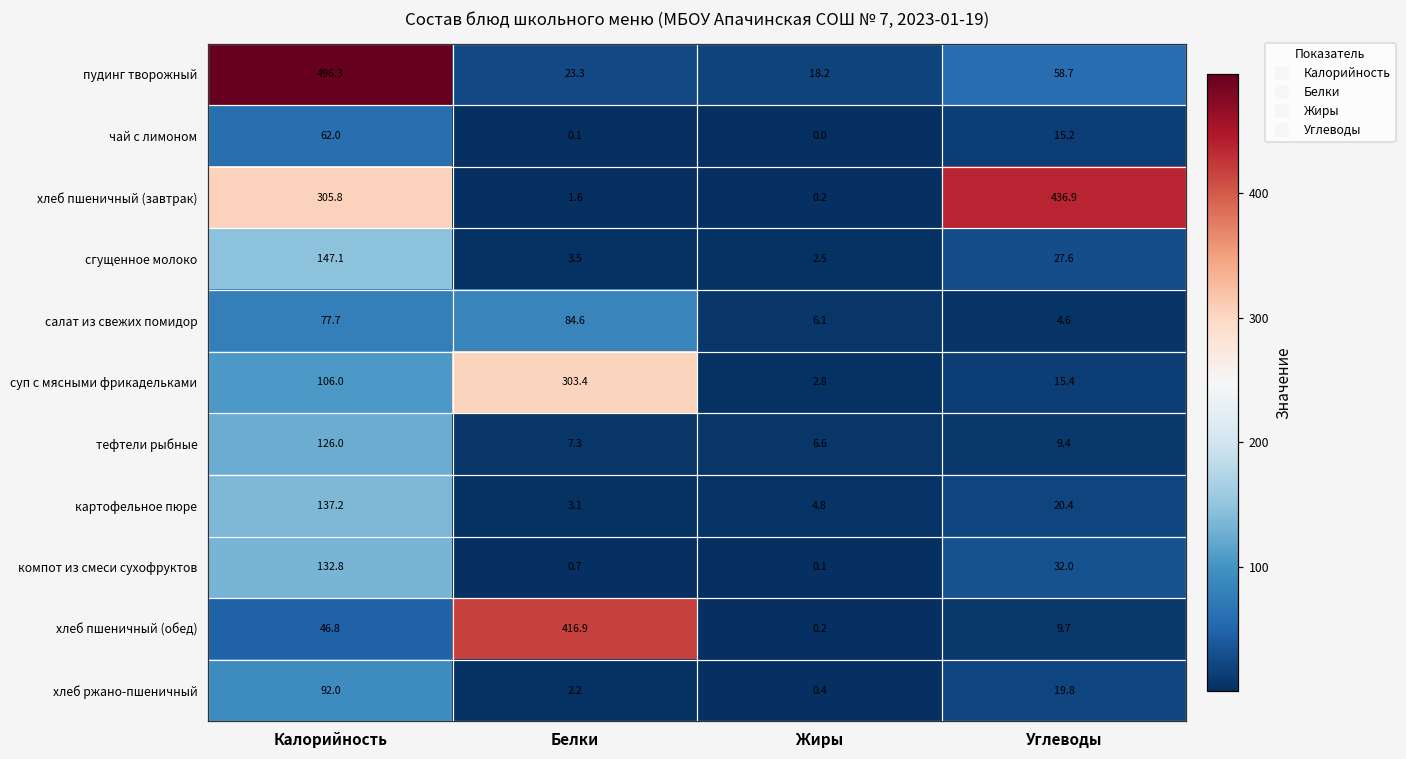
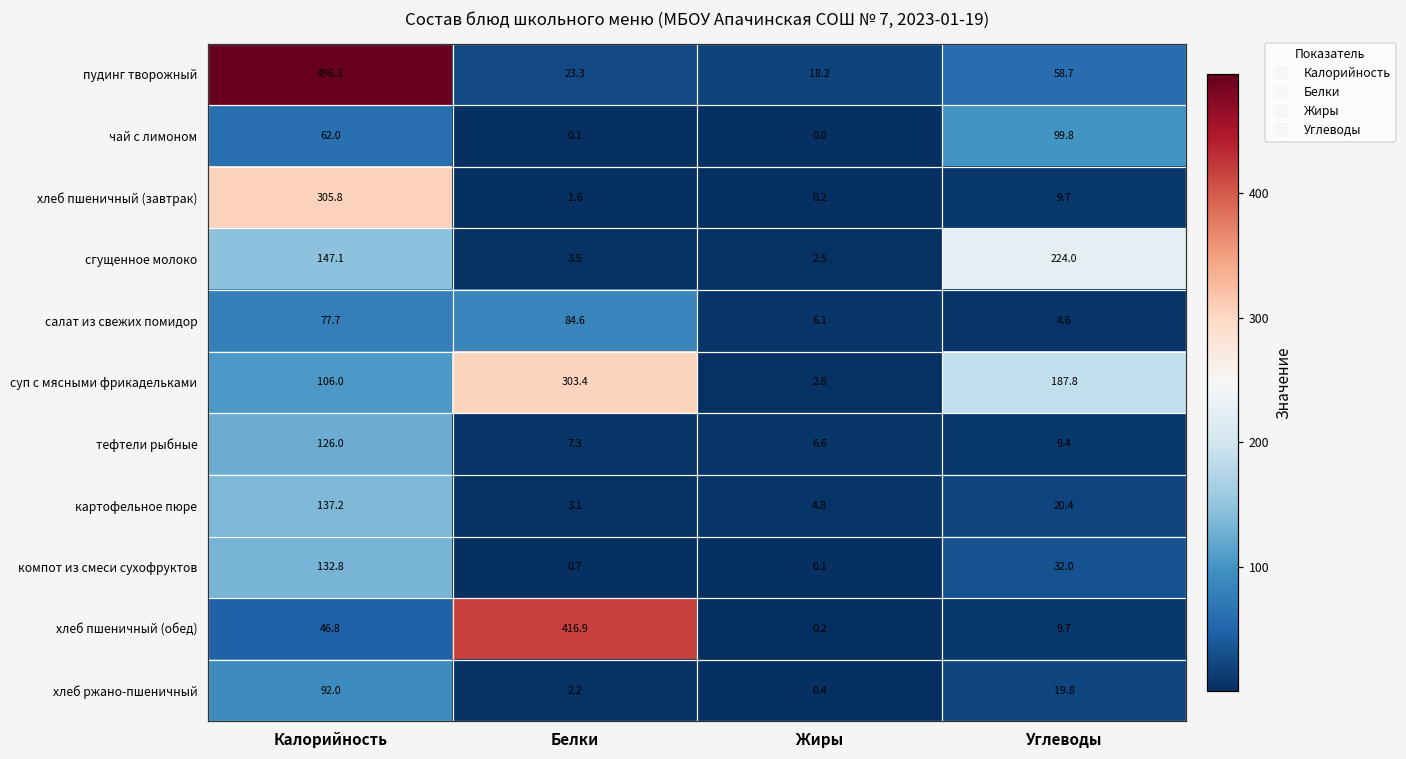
чай с лимоном, Углеводы: 15.2 -> 99.8
хлеб пшеничный (завтрак), Углеводы: 436.9 -> 9.7
сгущенное молоко, Углеводы: 27.6 -> 224.0
суп с мясными фрикадельками, Углеводы: 15.4 -> 187.8
